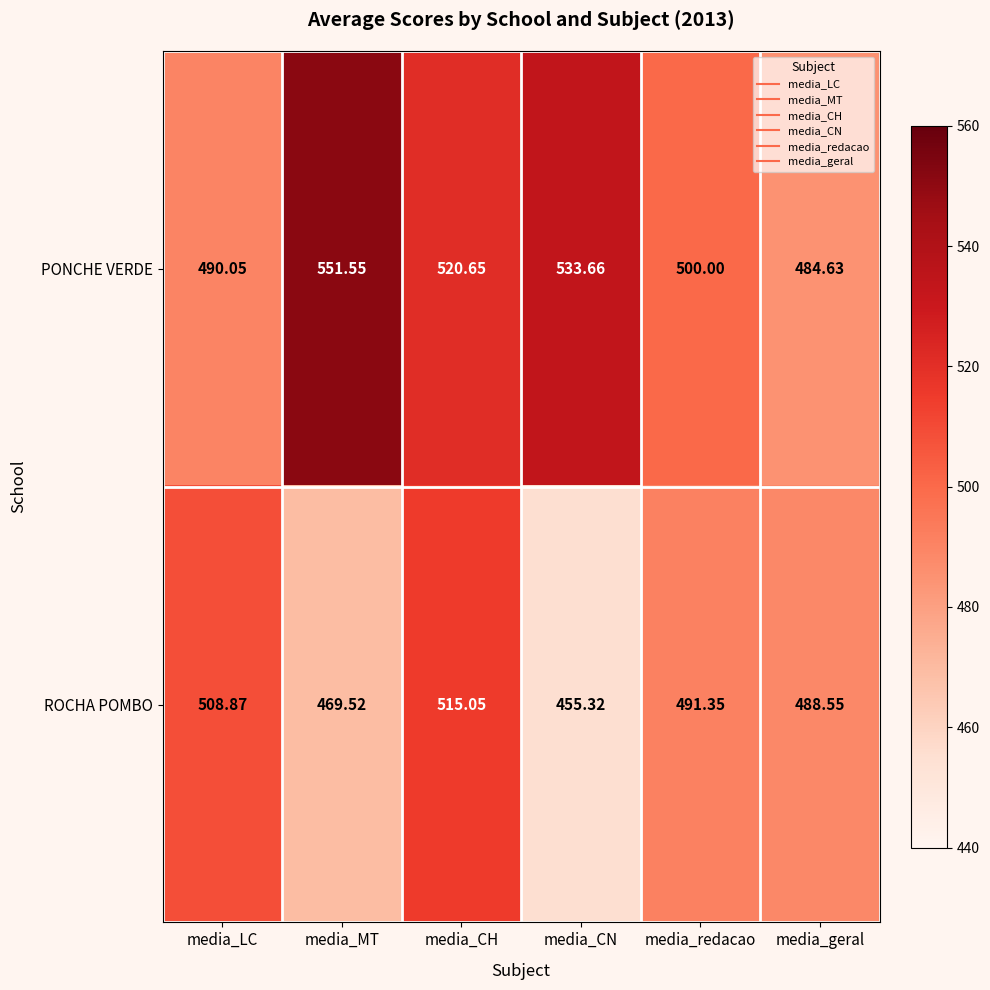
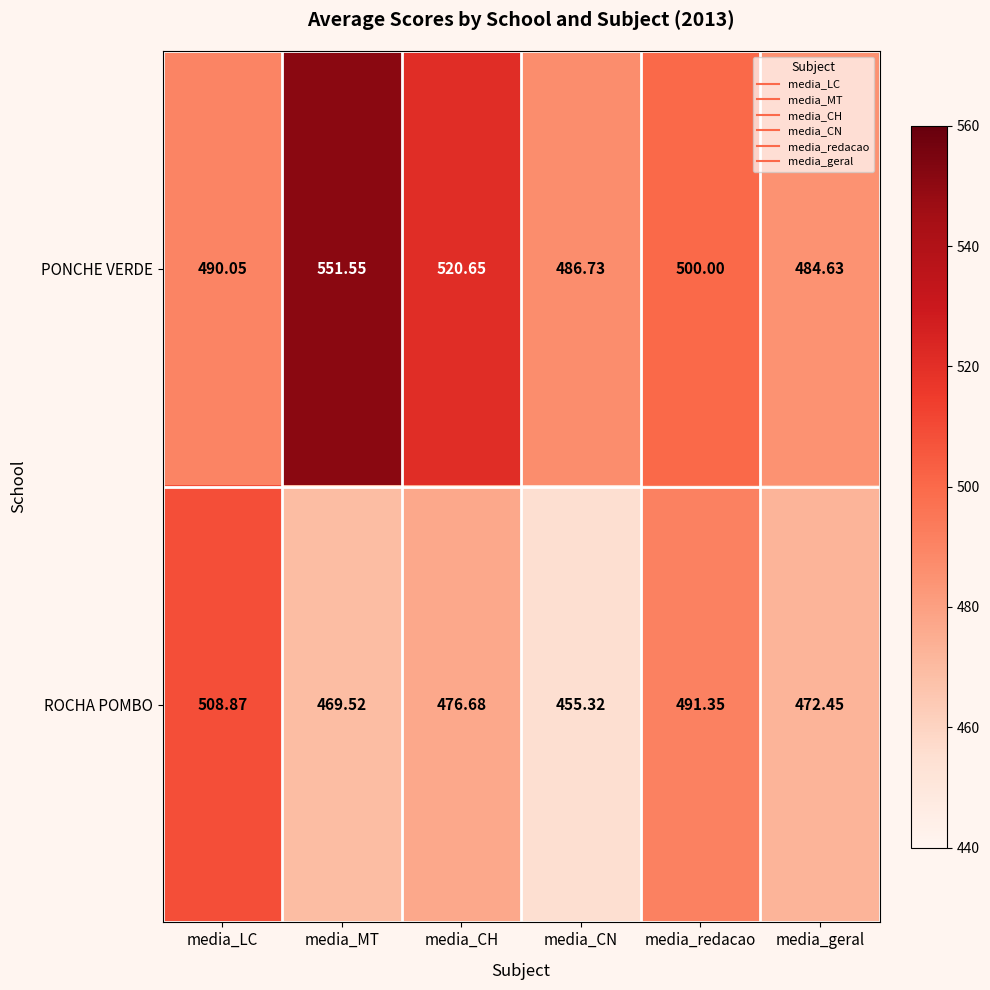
PONCHE VERDE, media_CN: 533.66 -> 486.73
ROCHA POMBO, media_CH: 515.05 -> 476.68
ROCHA POMBO, media_geral: 488.55 -> 472.45
